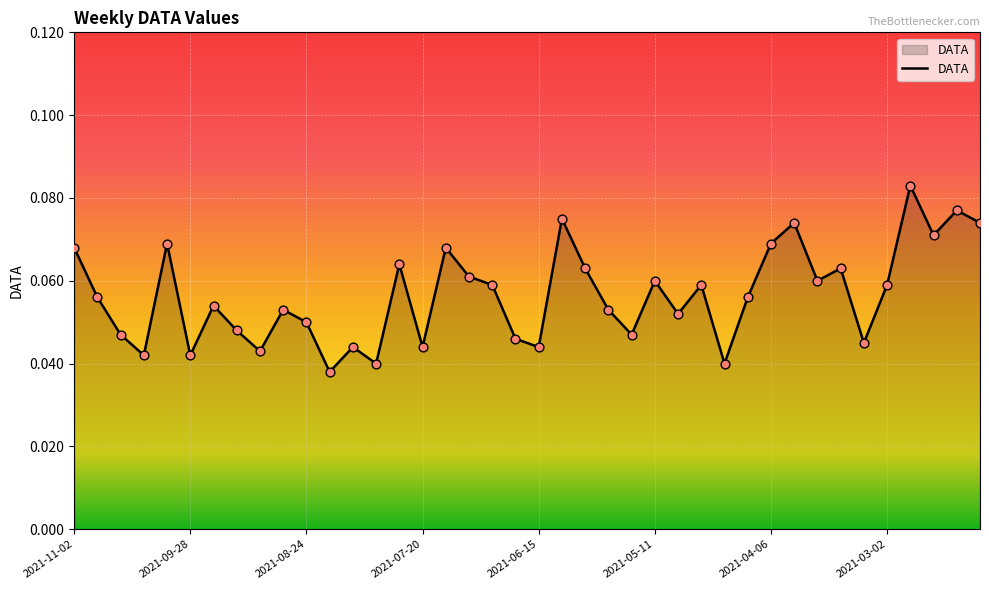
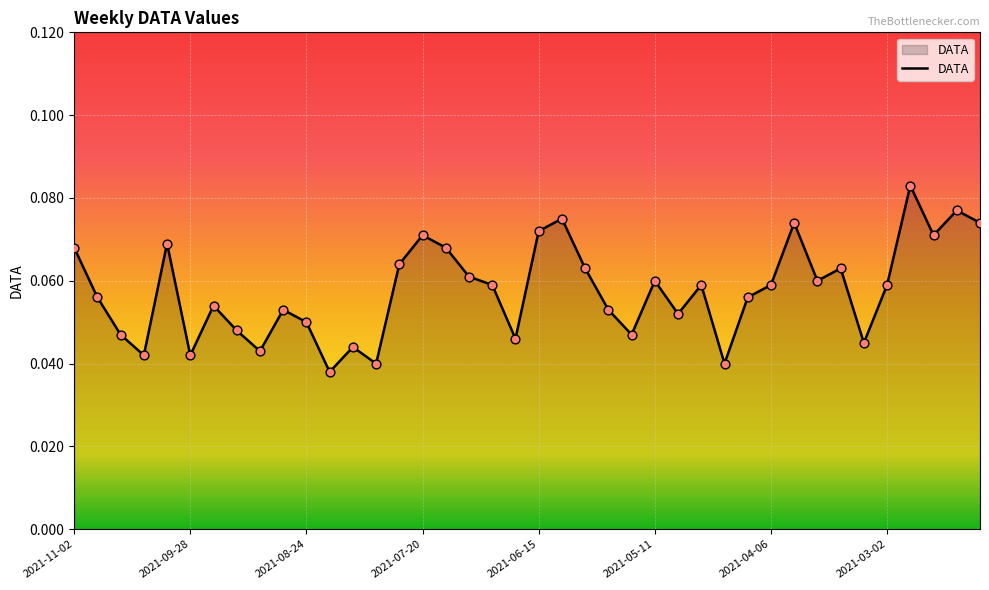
2021-07-20: 0.044 -> 0.071
2021-06-15: 0.044 -> 0.072
2021-04-06: 0.069 -> 0.059
